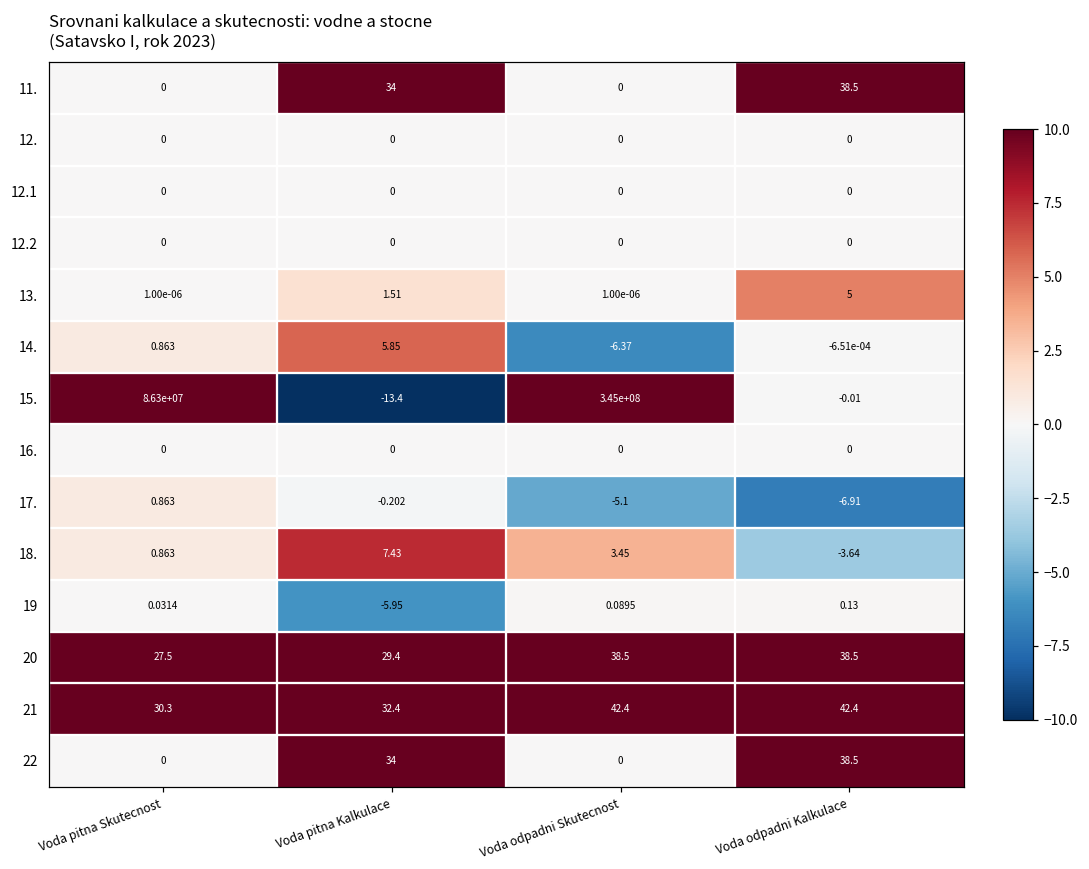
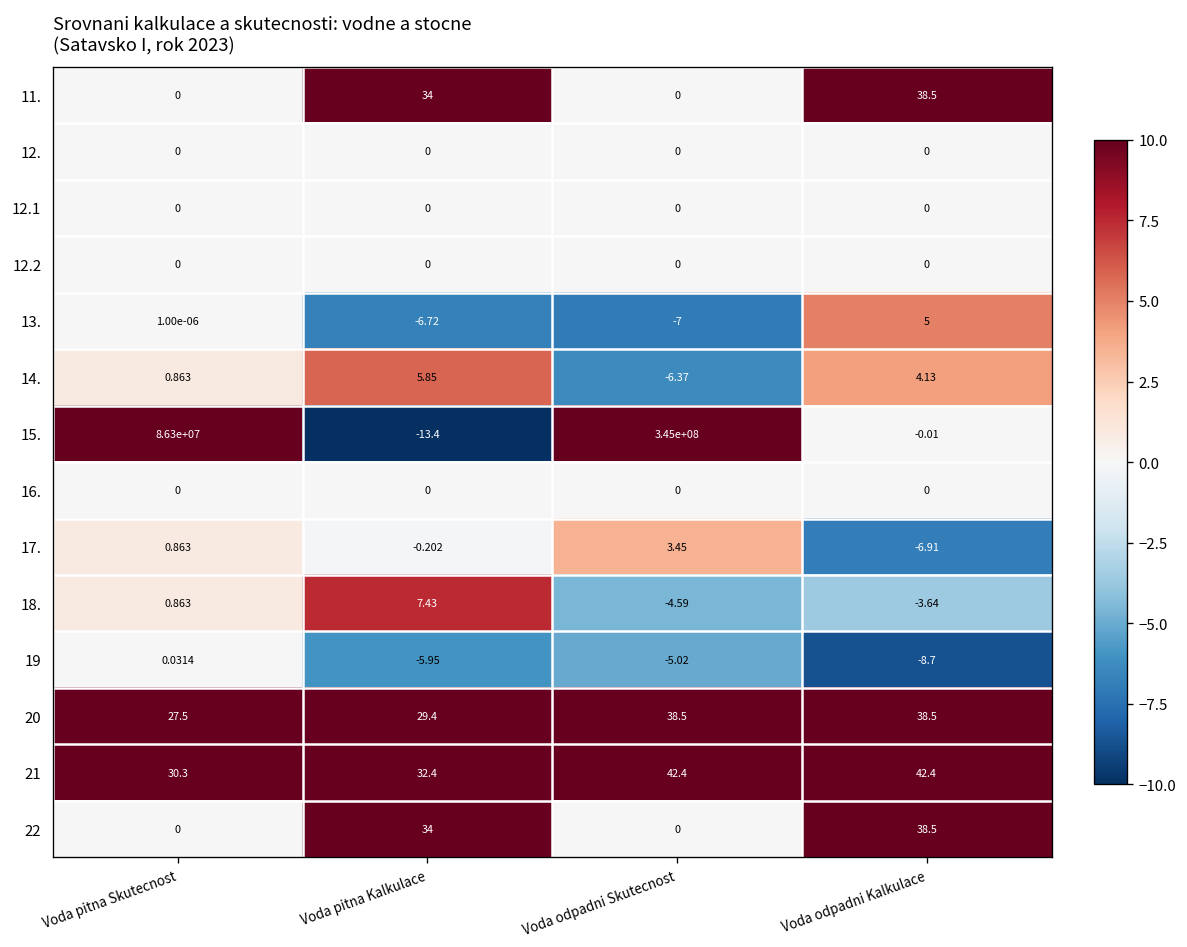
13., Voda pitna Kalkulace: 1.51 -> -6.72
13., Voda odpadni Skutecnost: 1.00e-06 -> -7
14., Voda odpadni Kalkulace: -6.51e-04 -> 4.13
17., Voda odpadni Skutecnost: -5.1 -> 3.45
18., Voda odpadni Skutecnost: 3.45 -> -4.59
19, Voda odpadni Skutecnost: 0.0895 -> -5.02
19, Voda odpadni Kalkulace: 0.13 -> -8.7
